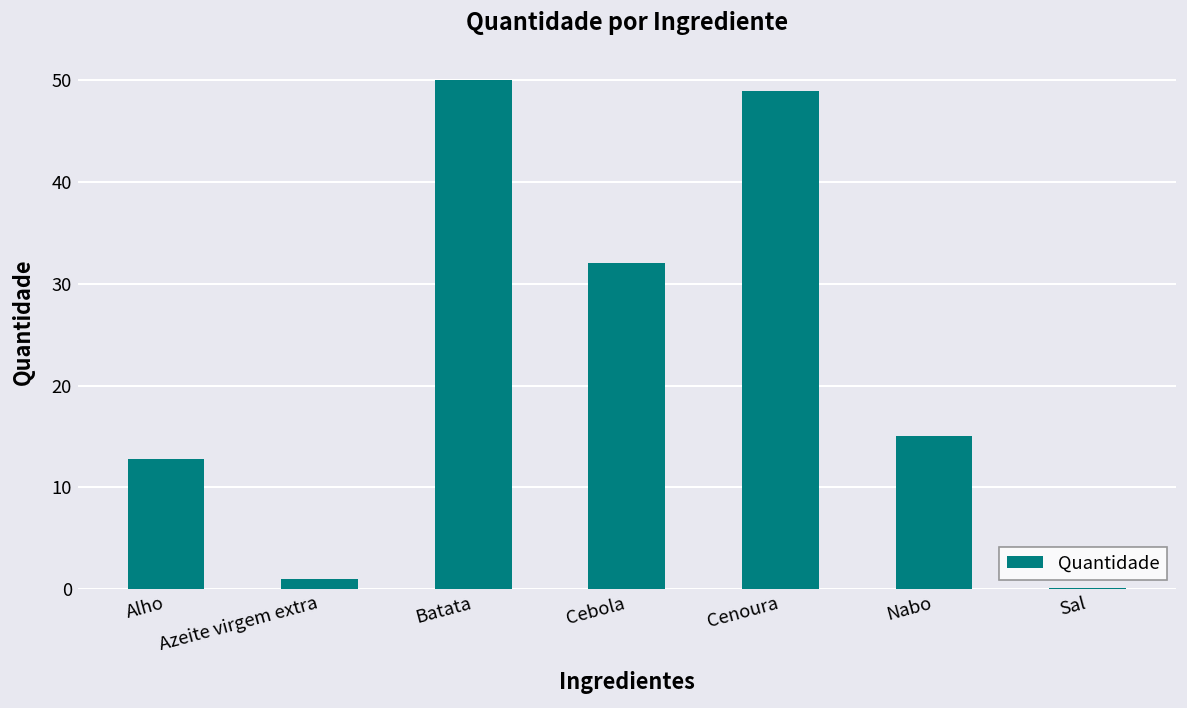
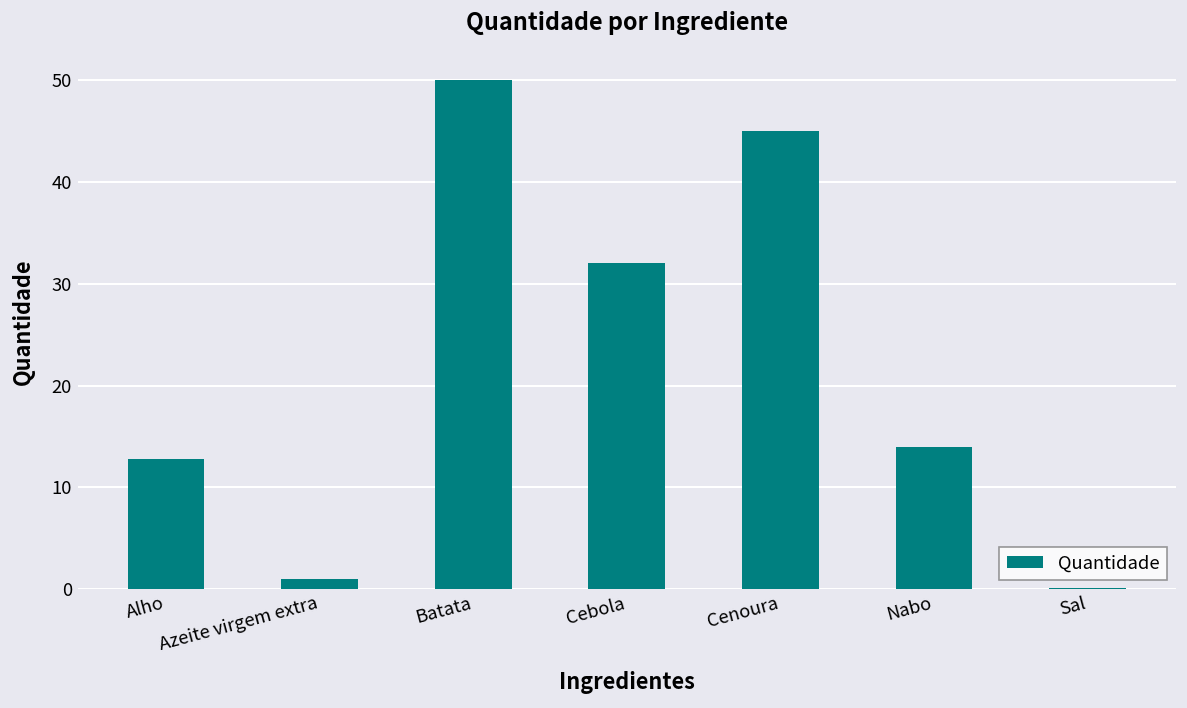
Cenoura: 49 -> 45
Nabo: 15 -> 14
